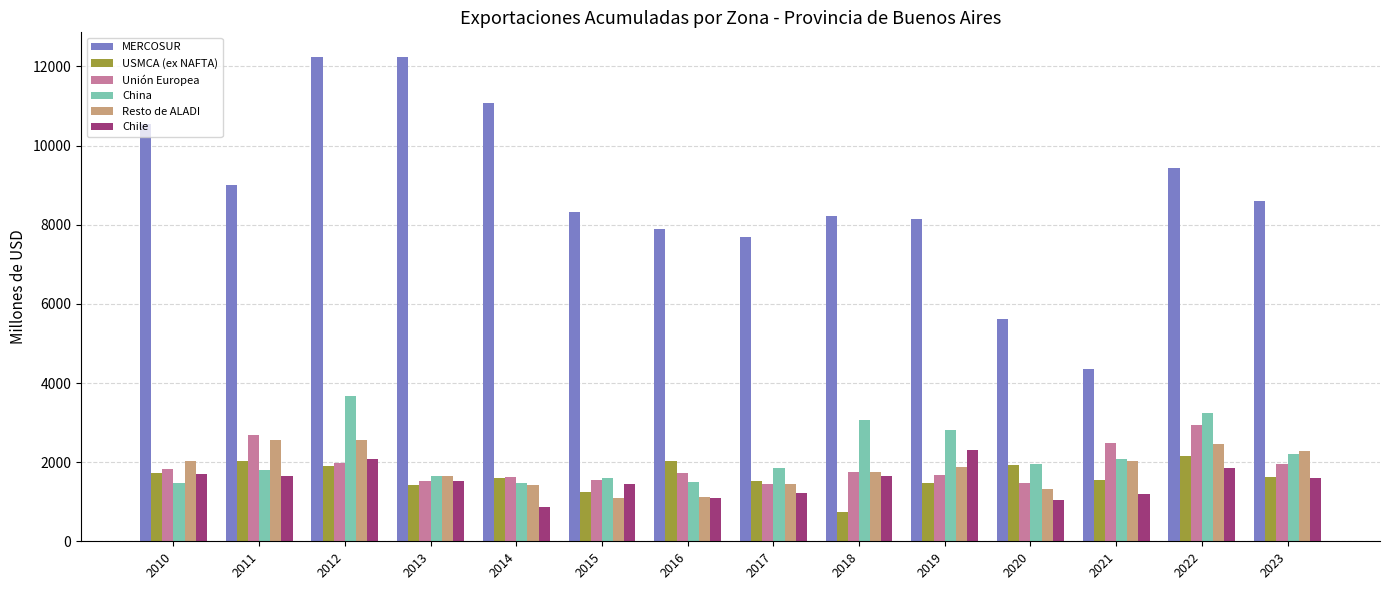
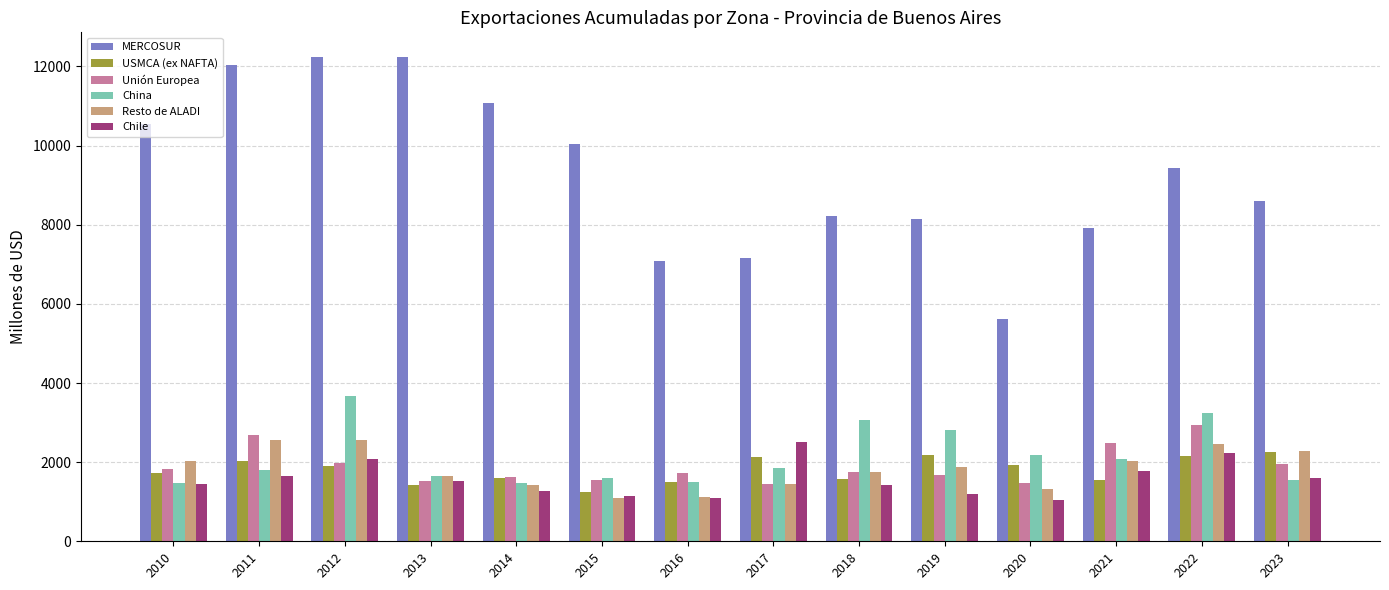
Chile, 2010: 1700 -> 1400
MERCOSUR, 2011: 9000 -> 12000
Chile, 2014: 900 -> 1300
MERCOSUR, 2015: 8300 -> 10000
Chile, 2015: 1500 -> 1100
MERCOSUR, 2016: 7900 -> 7100
USMCA (ex NAFTA), 2016: 2000 -> 1500
MERCOSUR, 2017: 7700 -> 7200
USMCA (ex NAFTA), 2017: 1500 -> 2100
Chile, 2017: 1200 -> 2500
USMCA (ex NAFTA), 2018: 700 -> 1600
Chile, 2018: 1600 -> 1400
USMCA (ex NAFTA), 2019: 1500 -> 2200
Chile, 2019: 2300 -> 1200
China, 2020: 2000 -> 2200
MERCOSUR, 2021: 4400 -> 7900
Chile, 2021: 1200 -> 1800
Chile, 2022: 1900 -> 2200
USMCA (ex NAFTA), 2023: 1600 -> 2200
China, 2023: 2200 -> 1600
